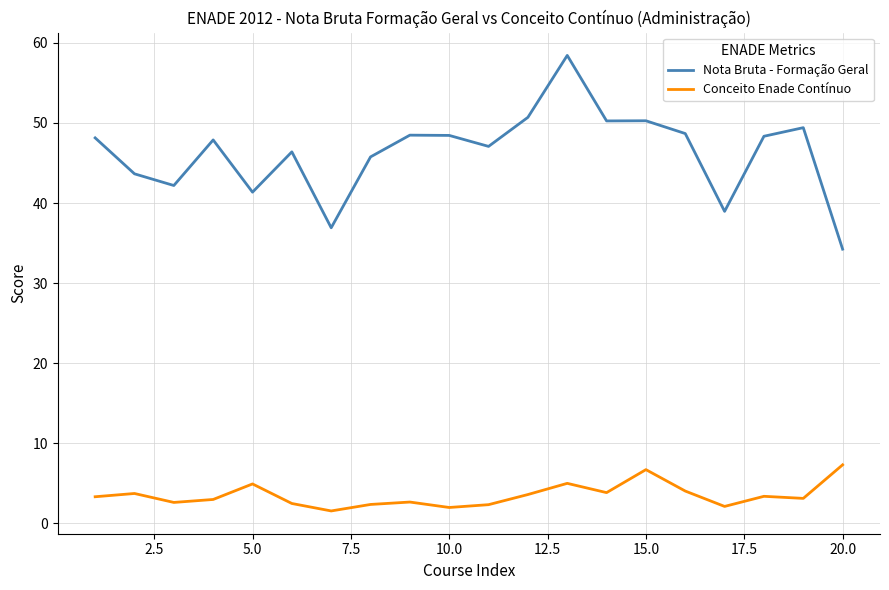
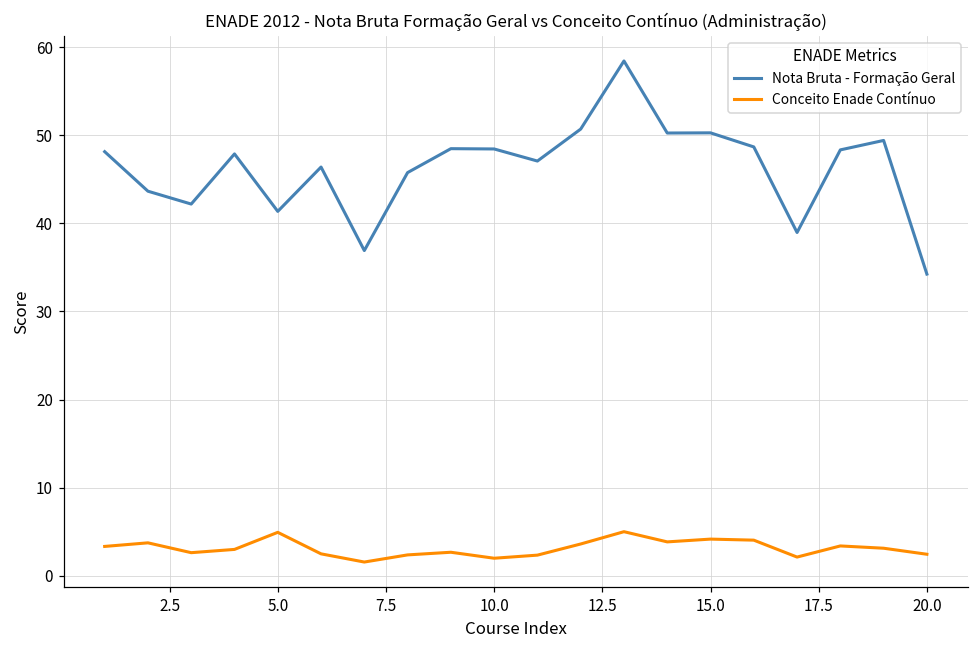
Conceito Enade Contínuo, 15.0: 7 -> 4
Conceito Enade Contínuo, 20.0: 7 -> 2
